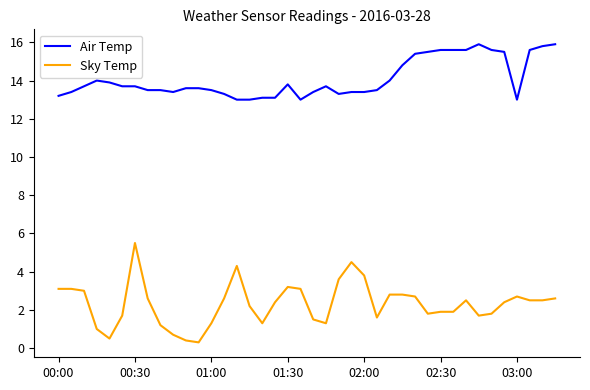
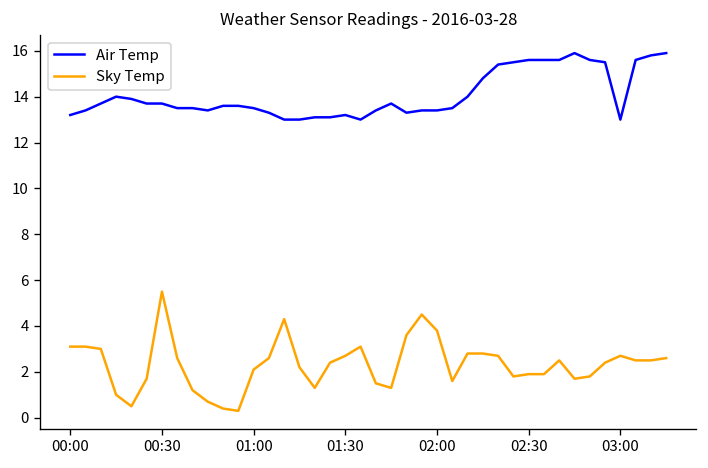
Sky Temp, 01:00: 1.3 -> 2.1
Air Temp, 01:30: 13.8 -> 13.2
Sky Temp, 01:30: 3.2 -> 2.7
